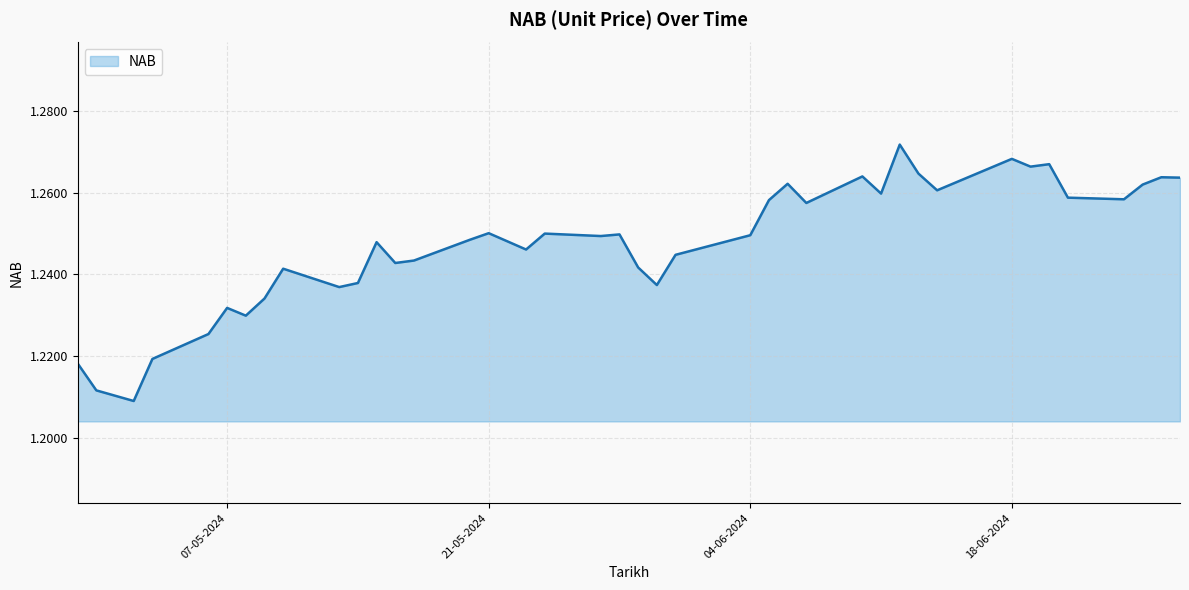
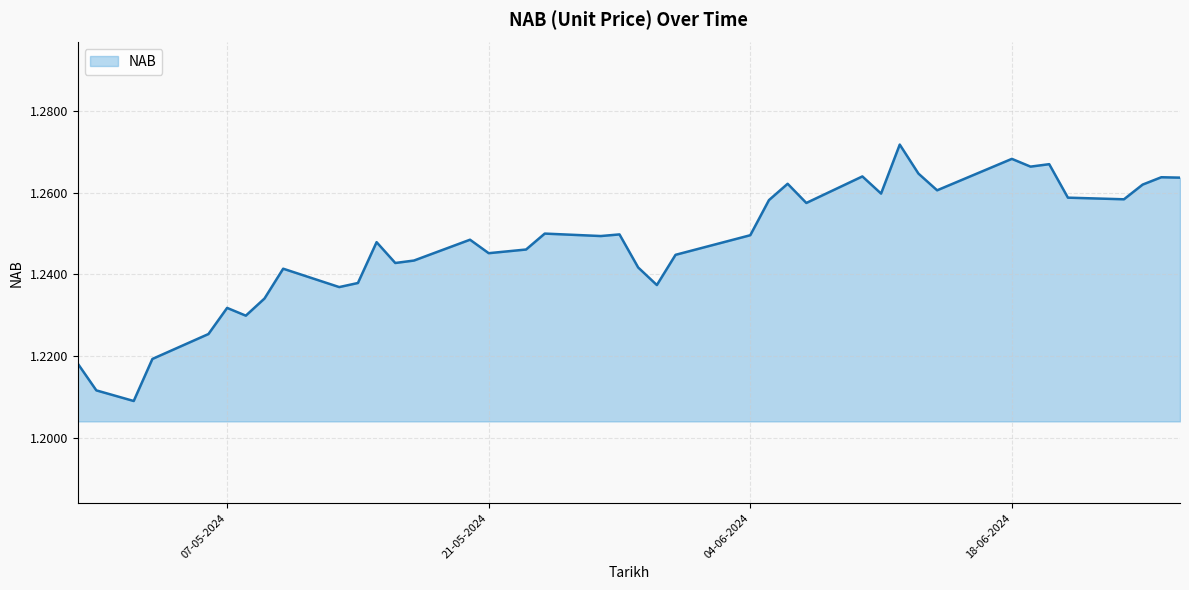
21-05-2024: 1.250 -> 1.245
